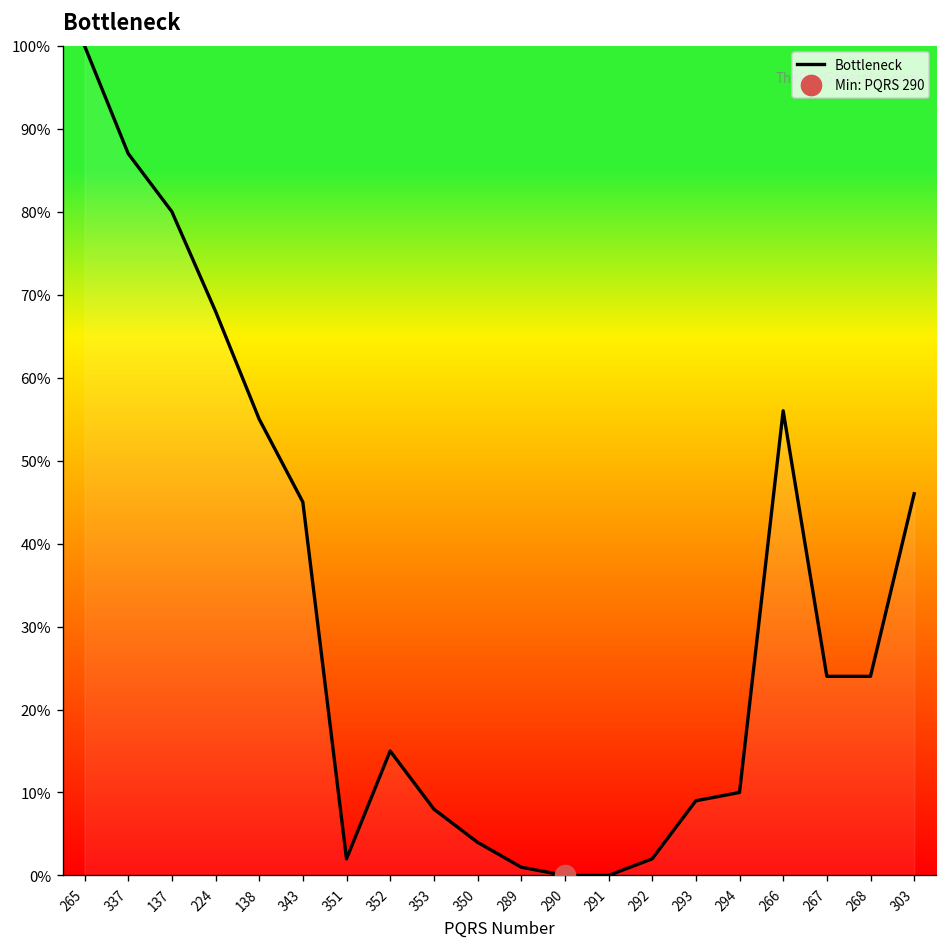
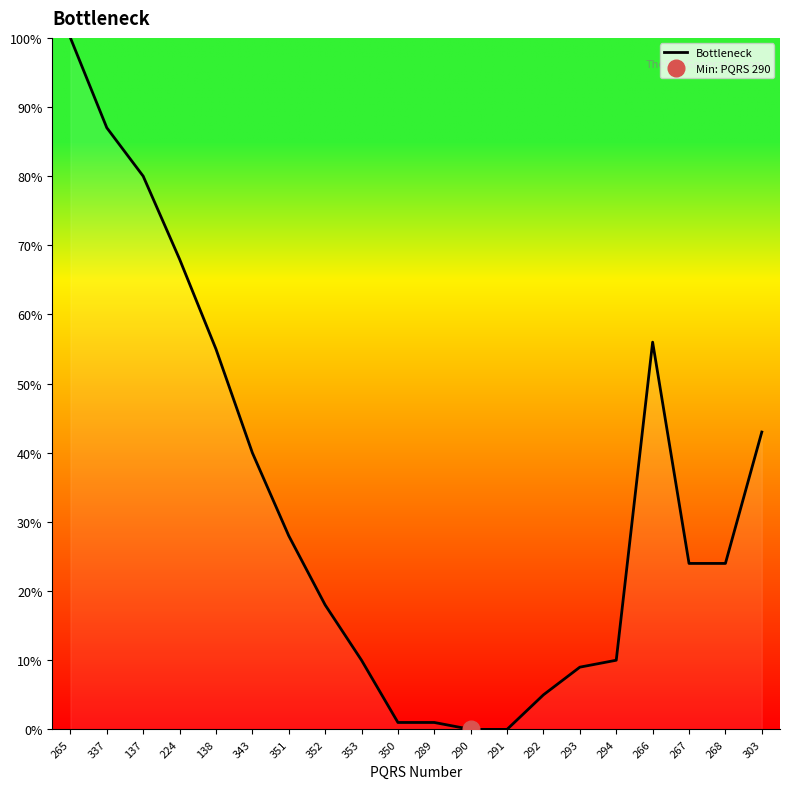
Bottleneck, 343: 45% -> 40%
Bottleneck, 351: 2% -> 28%
Bottleneck, 352: 15% -> 18%
Bottleneck, 353: 8% -> 10%
Bottleneck, 350: 4% -> 1%
Bottleneck, 292: 2% -> 5%
Bottleneck, 303: 46% -> 43%
